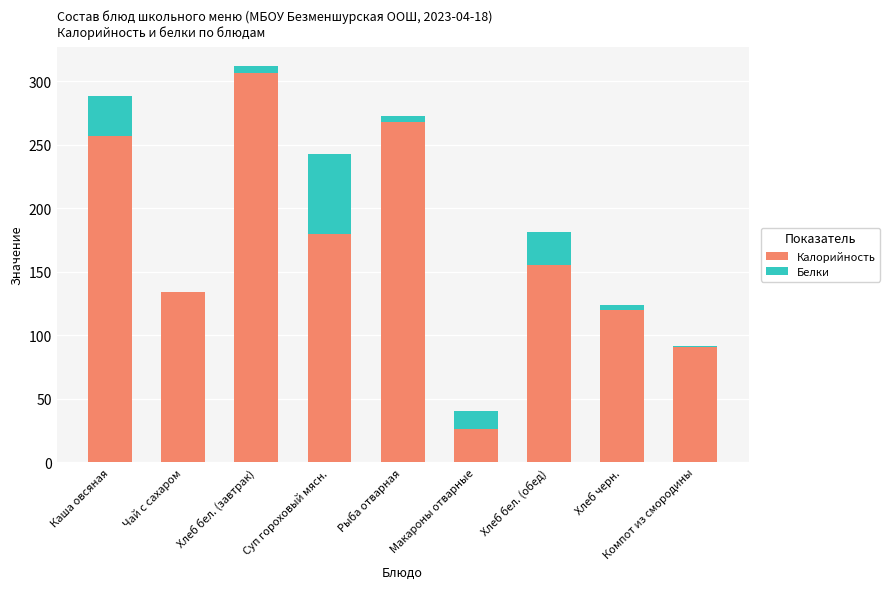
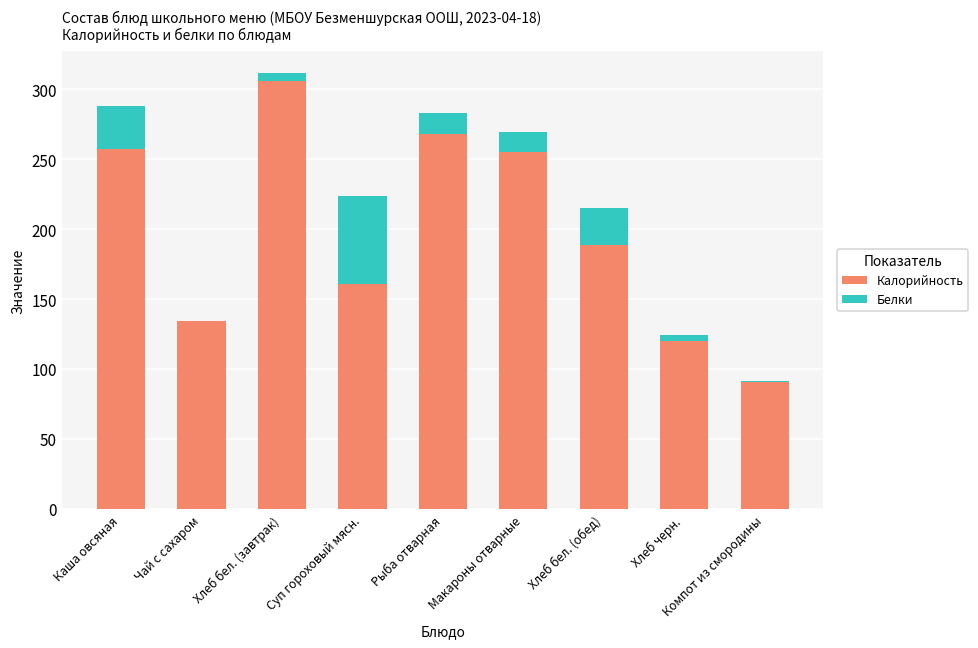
Калорийность, Суп гороховый мясн.: 180 -> 161
Белки, Рыба отварная: 5 -> 15
Калорийность, Макароны отварные: 26 -> 255
Калорийность, Хлеб бел. (обед): 156 -> 189
